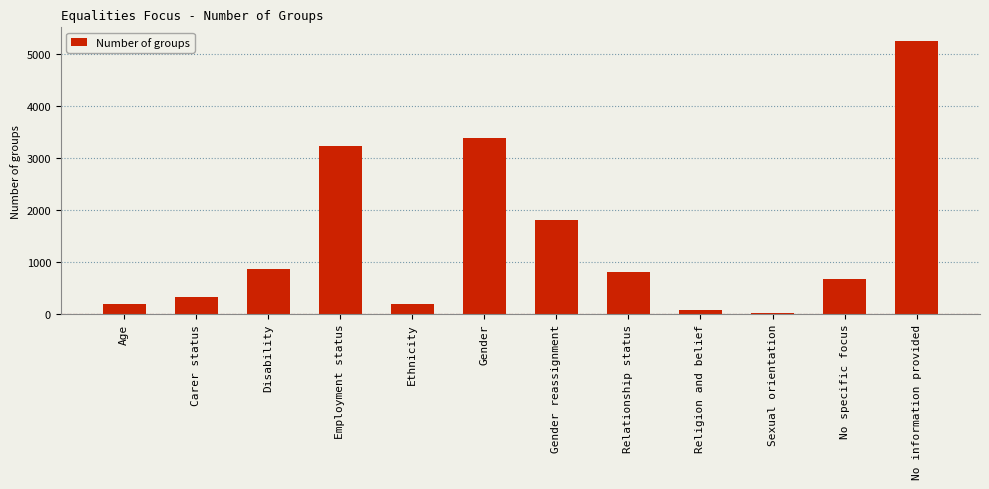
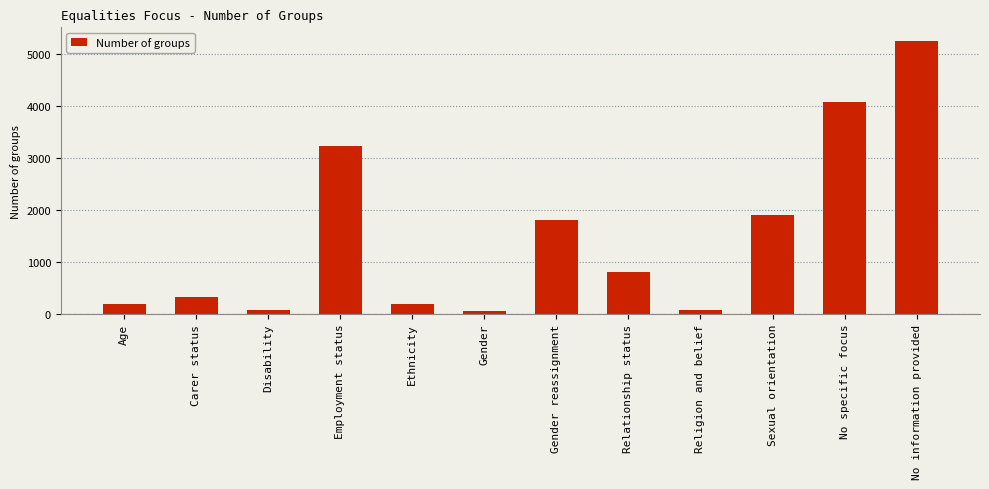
Disability: 900 -> 100
Gender: 3400 -> 100
Sexual orientation: 0 -> 1900
No specific focus: 700 -> 4100
